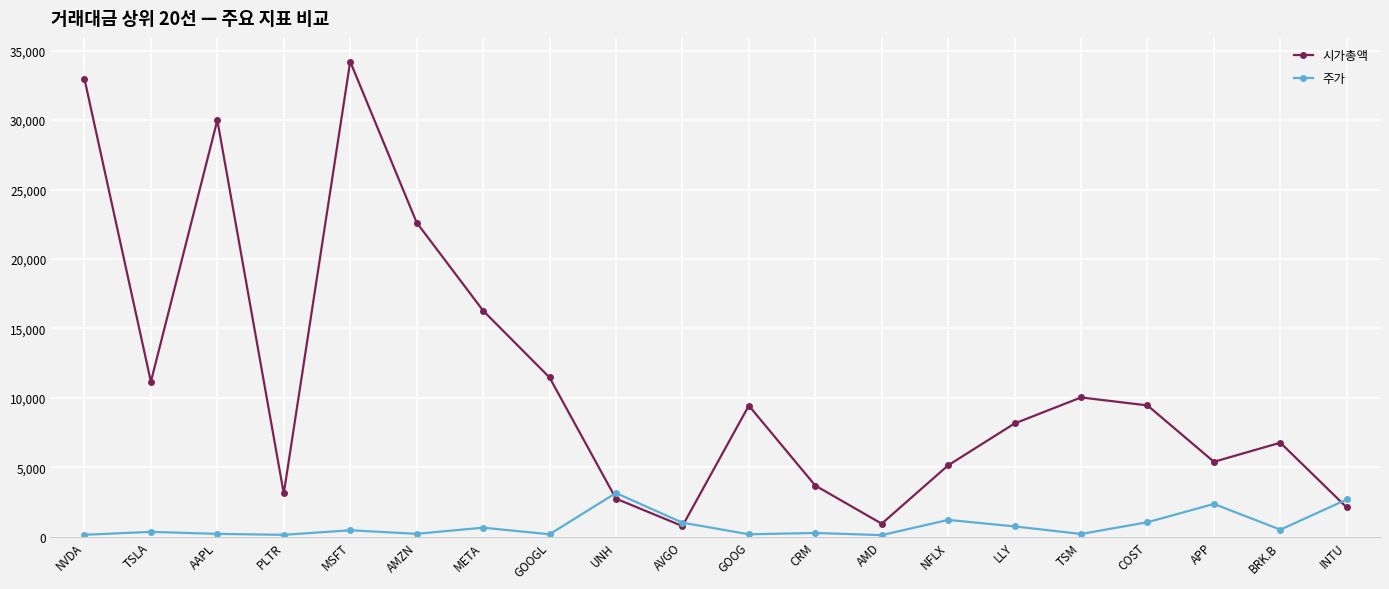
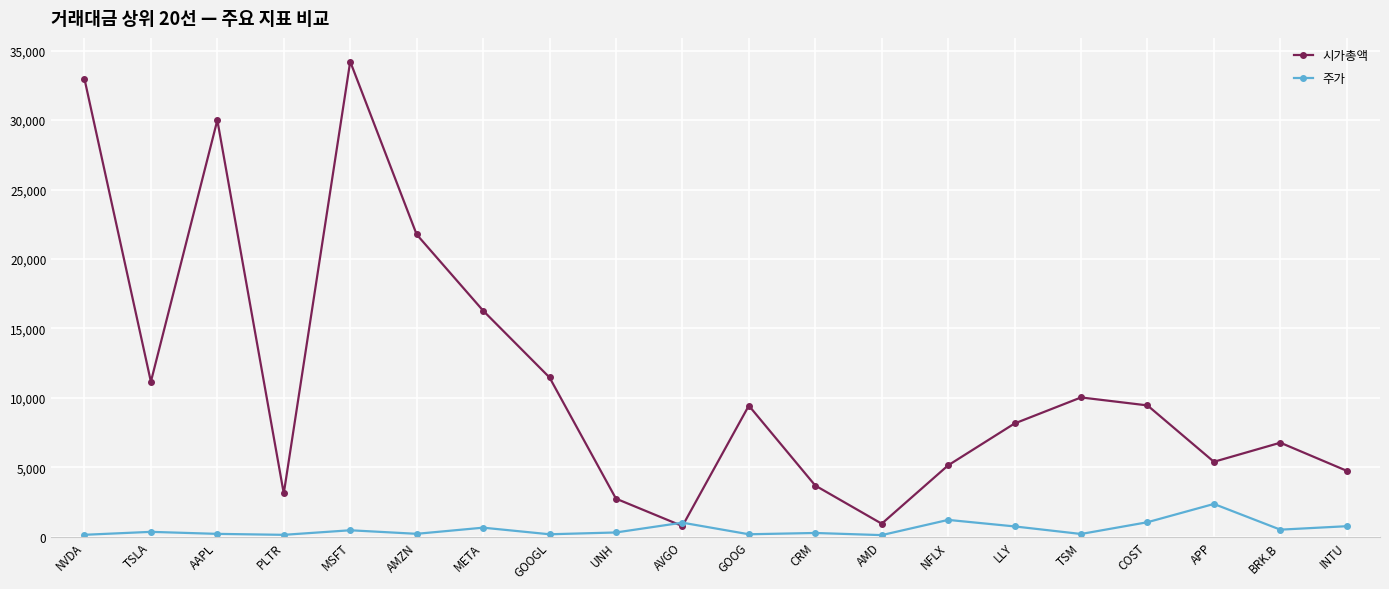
시가총액, AMZN: 22,600 -> 21,800
주가, UNH: 3,100 -> 300
시가총액, INTU: 2,100 -> 4,700
주가, INTU: 2,700 -> 800
